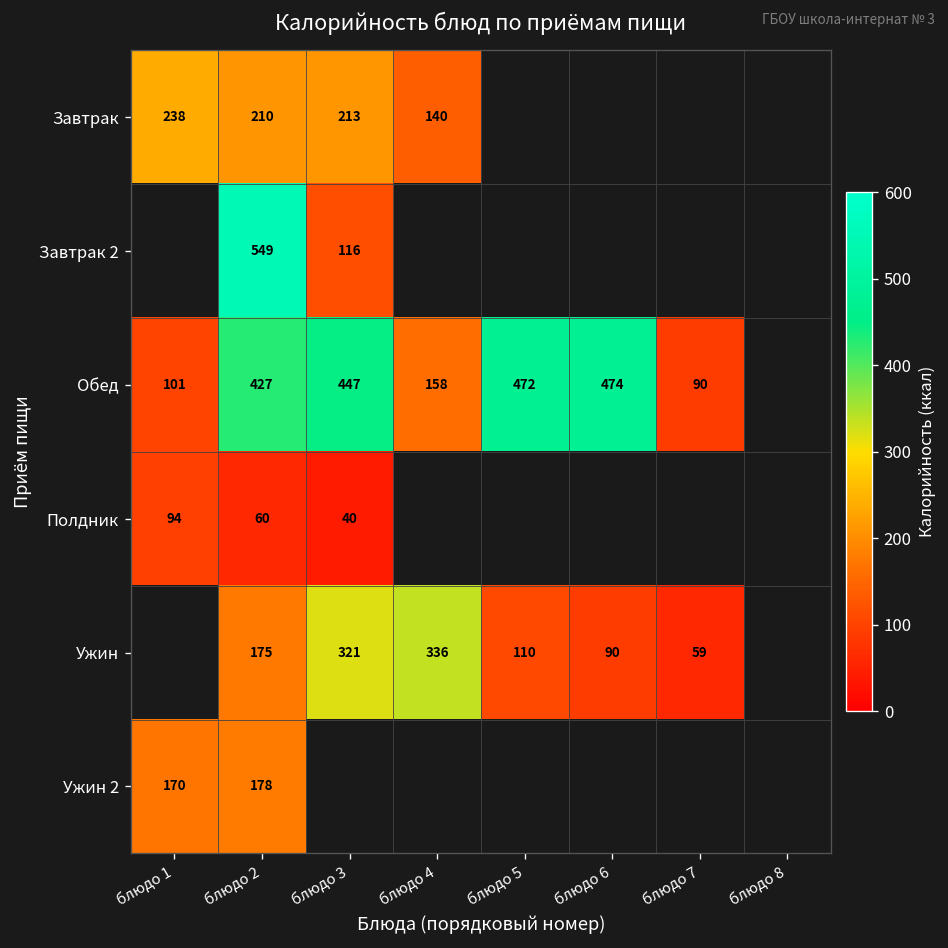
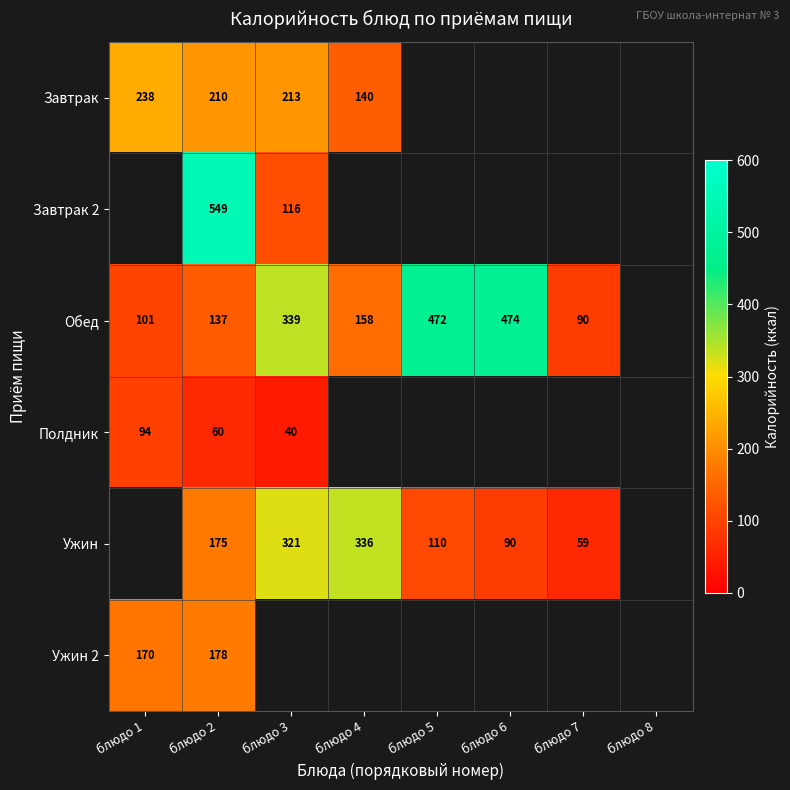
Обед, блюдо 2: 427 -> 137
Обед, блюдо 3: 447 -> 339
